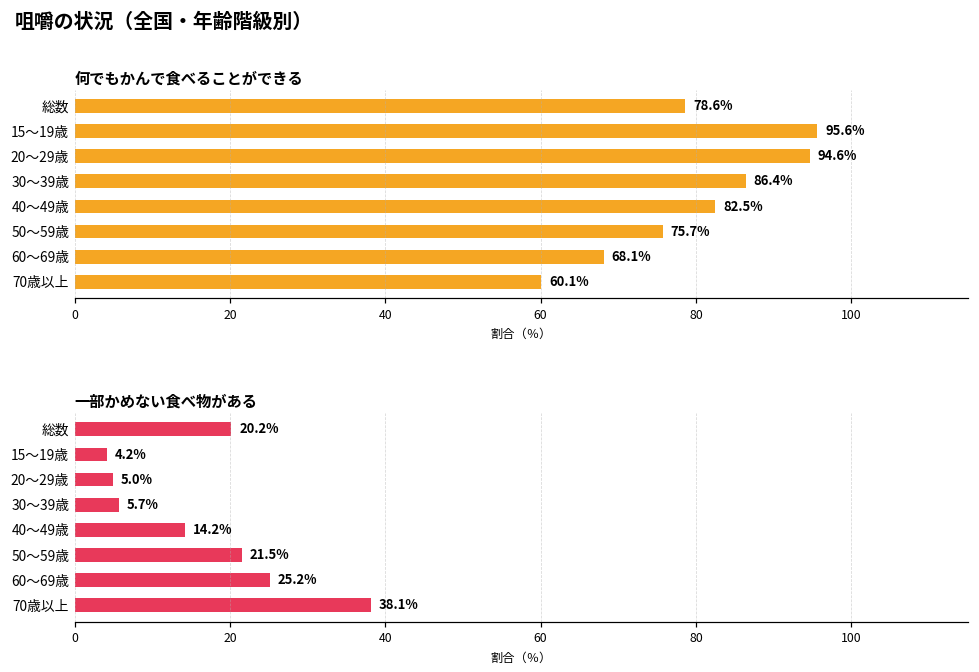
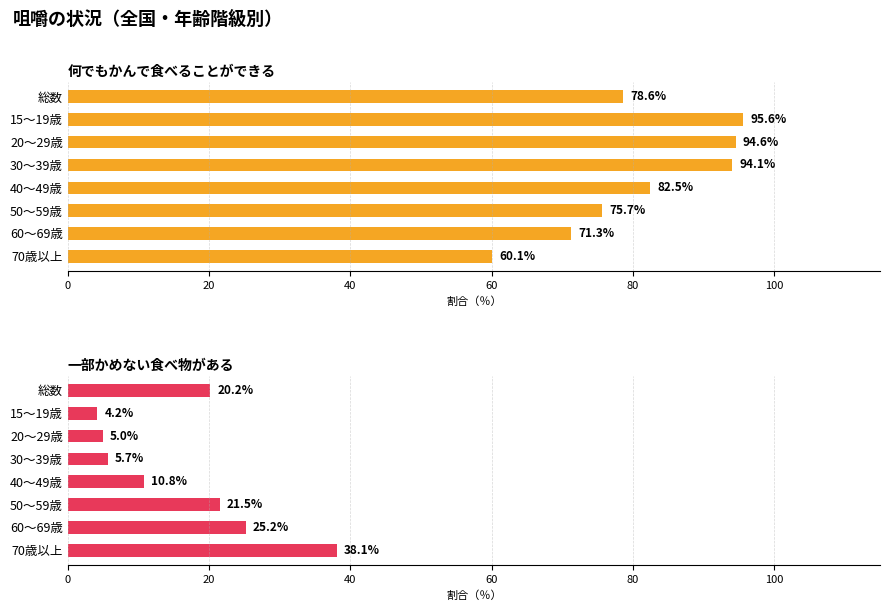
何でもかんで食べることができる, 30～39歳: 86.4% -> 94.1%
何でもかんで食べることができる, 60～69歳: 68.1% -> 71.3%
一部かめない食べ物がある, 40～49歳: 14.2% -> 10.8%
